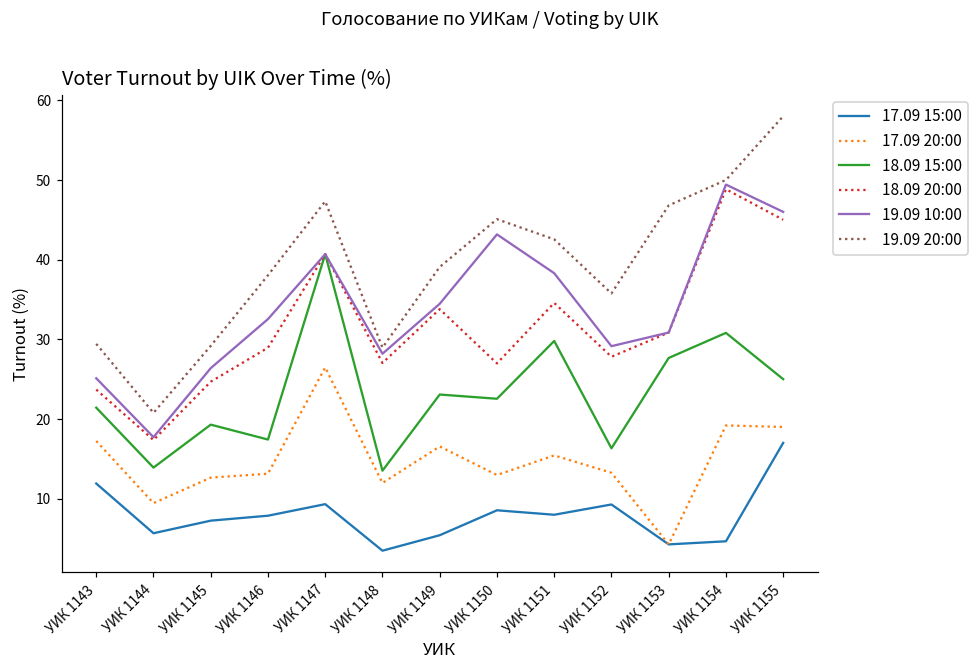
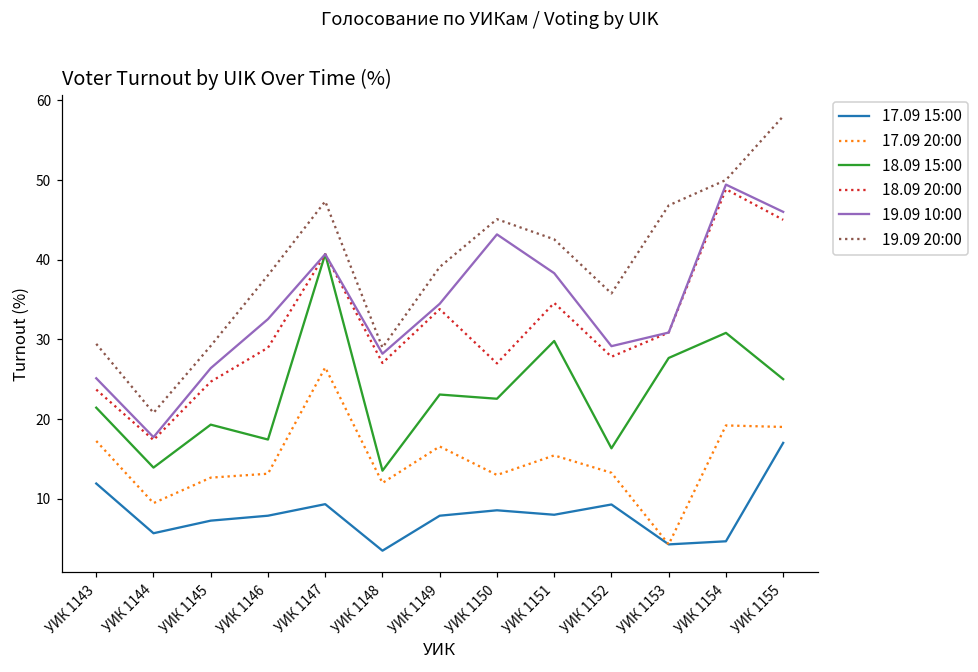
17.09 15:00, УИК 1149: 5 -> 8
